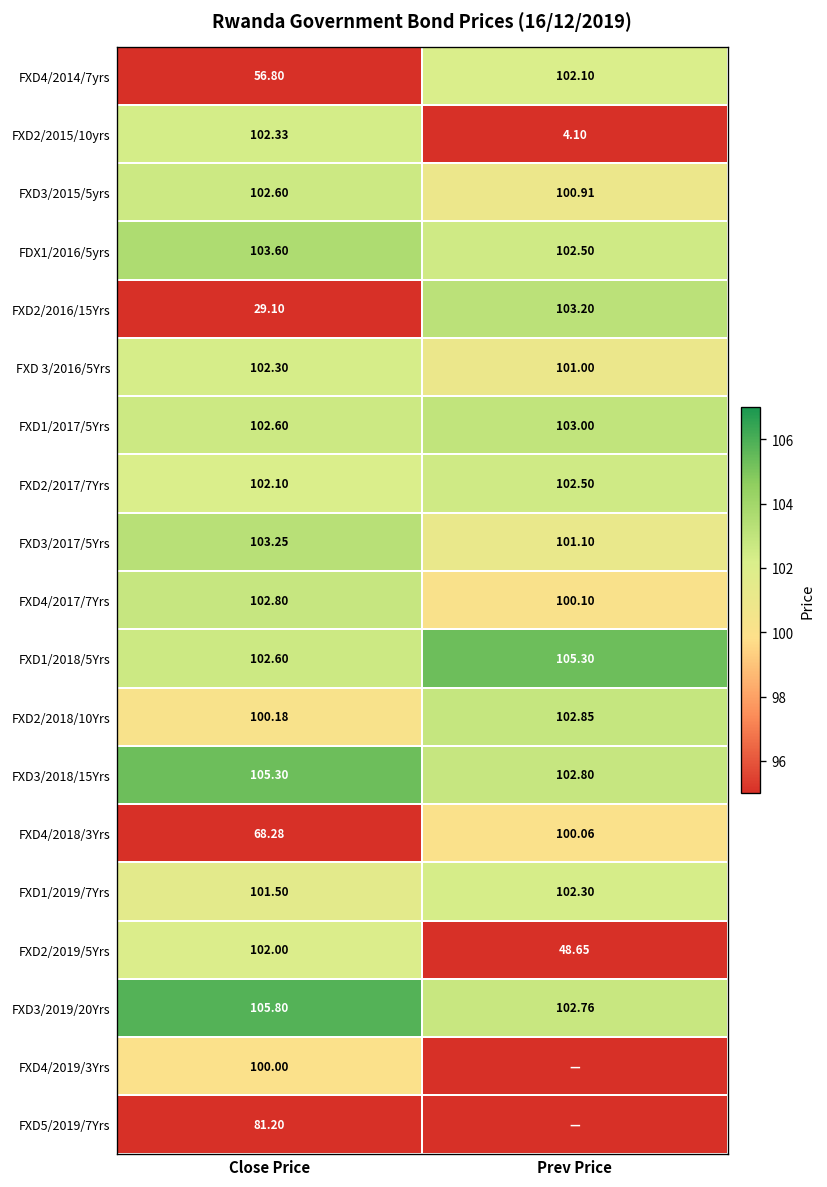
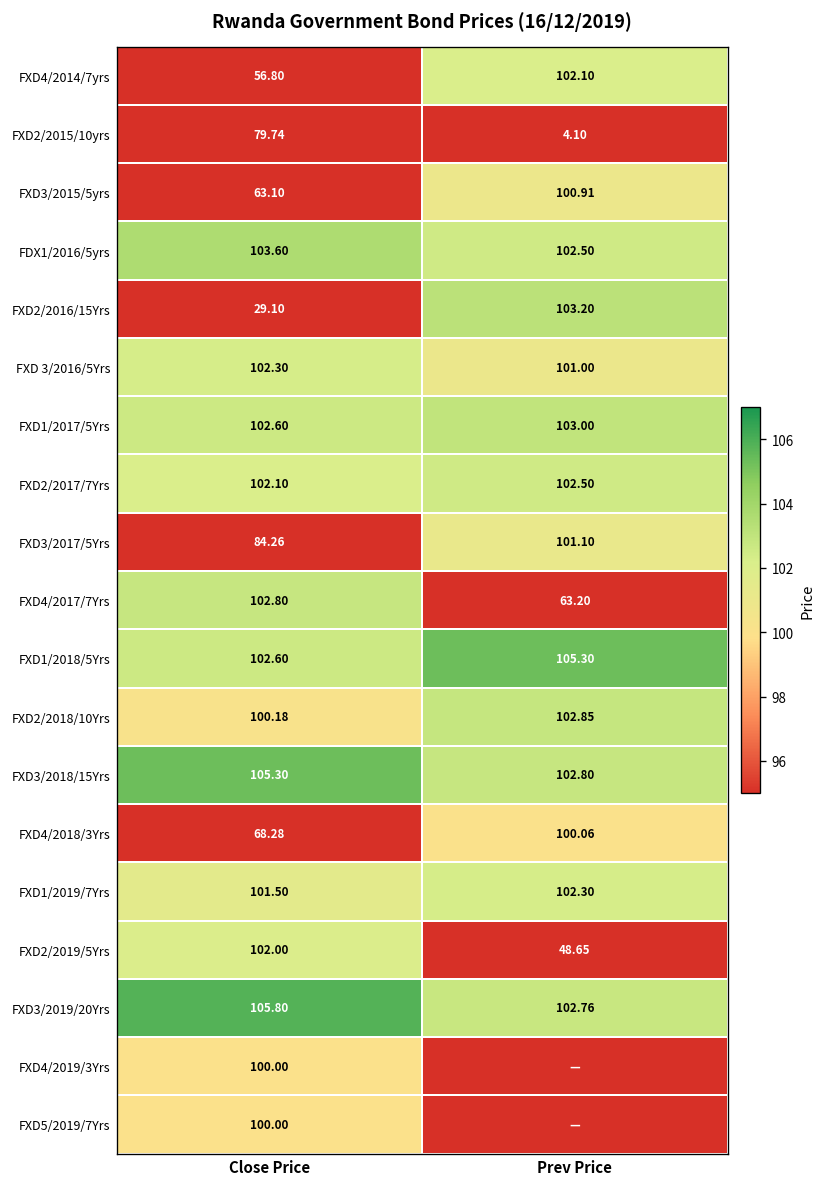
FXD2/2015/10yrs, Close Price: 102.33 -> 79.74
FXD3/2015/5yrs, Close Price: 102.60 -> 63.10
FXD3/2017/5Yrs, Close Price: 103.25 -> 84.26
FXD4/2017/7Yrs, Prev Price: 100.10 -> 63.20
FXD5/2019/7Yrs, Close Price: 81.20 -> 100.00
